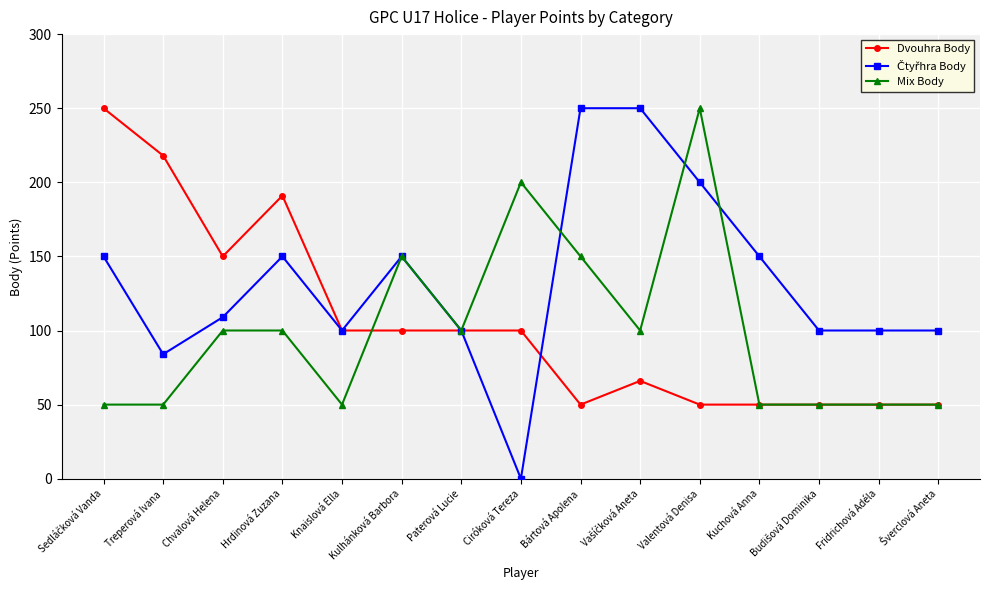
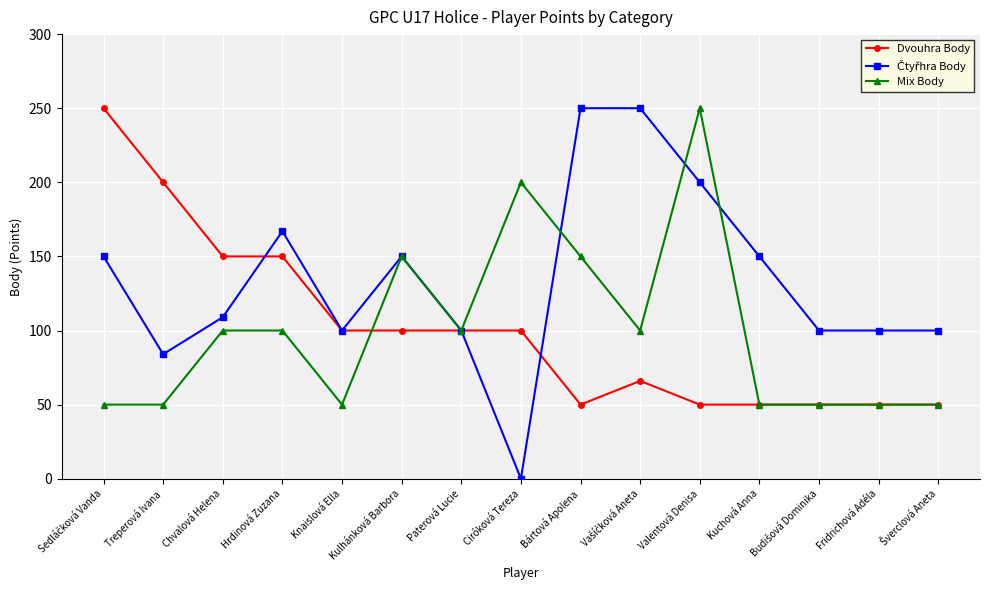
Dvouhra Body, Treperová Ivana: 218 -> 200
Dvouhra Body, Hrdinová Zuzana: 191 -> 150
Čtyřhra Body, Hrdinová Zuzana: 150 -> 167
